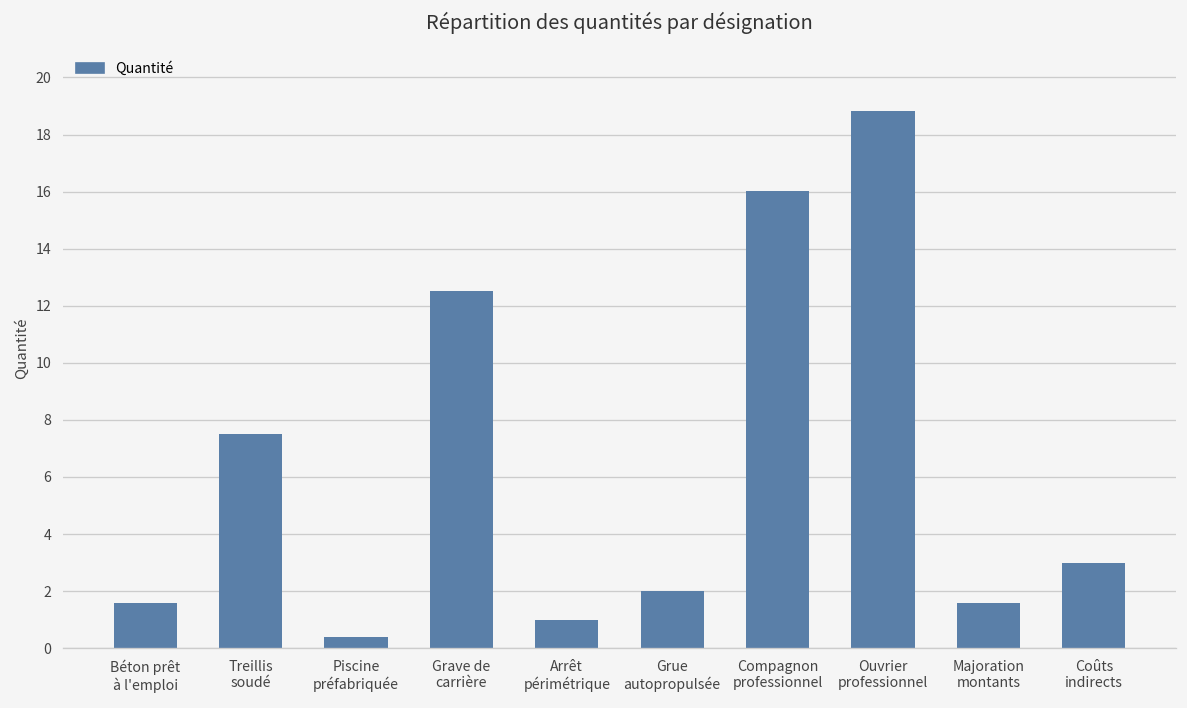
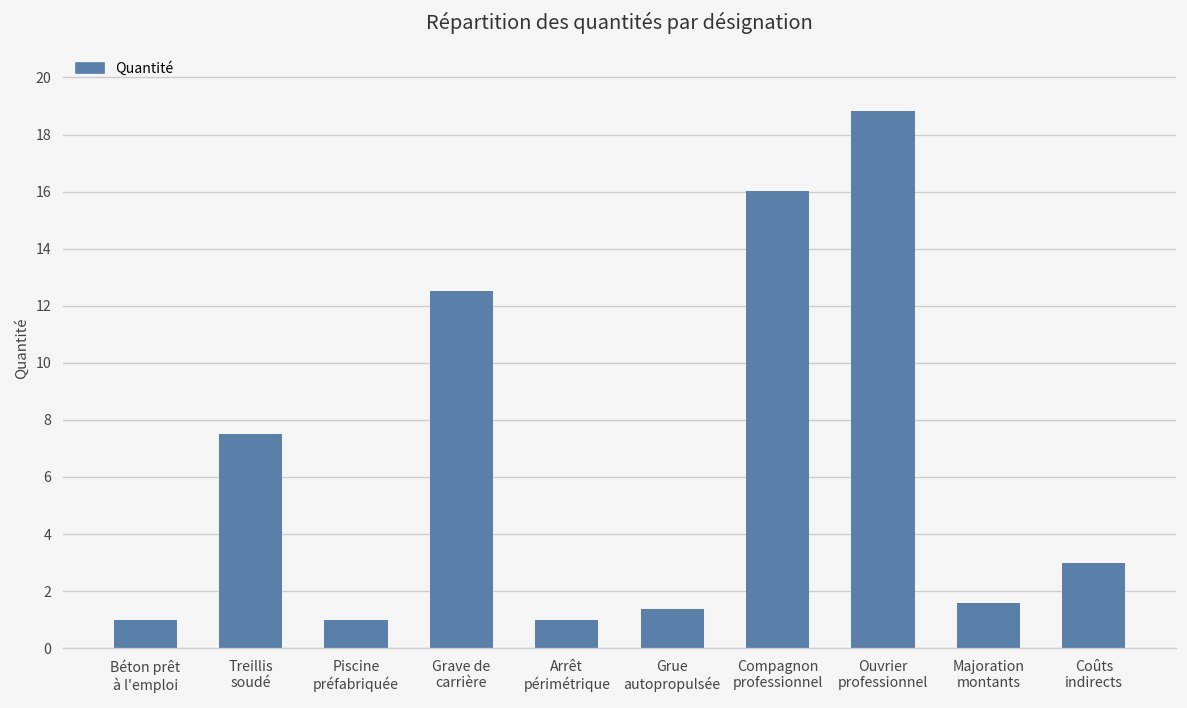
Béton prêt à l'emploi: 1.6 -> 1.0
Piscine préfabriquée: 0.4 -> 1.0
Grue autopropulsée: 2.0 -> 1.4
